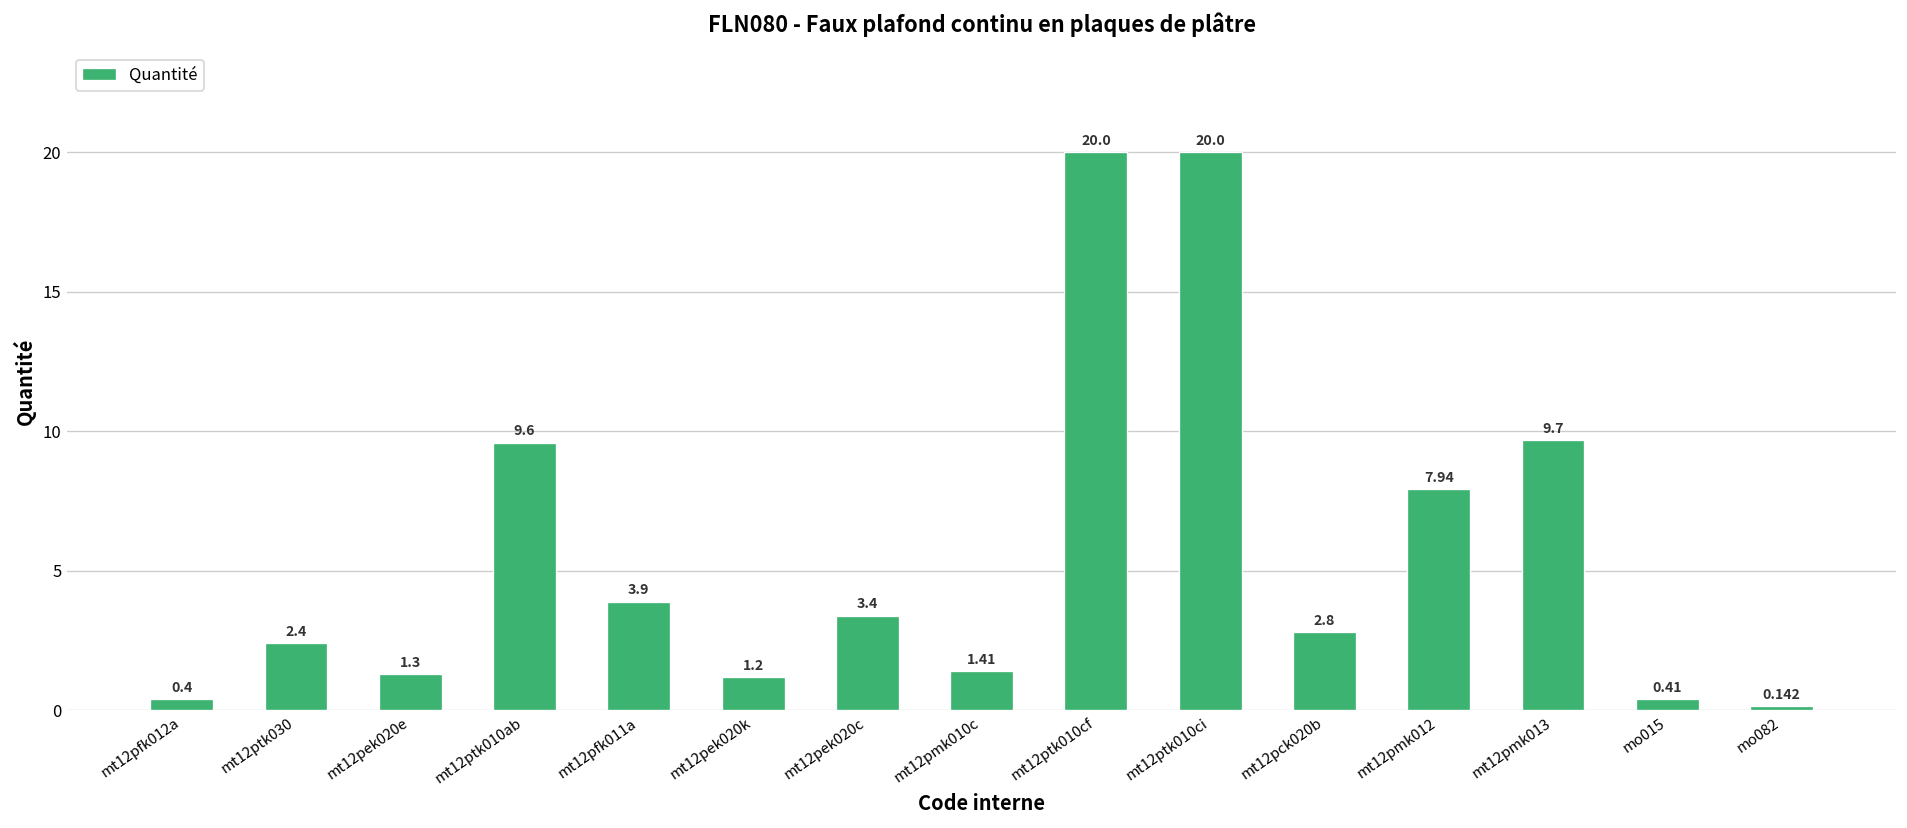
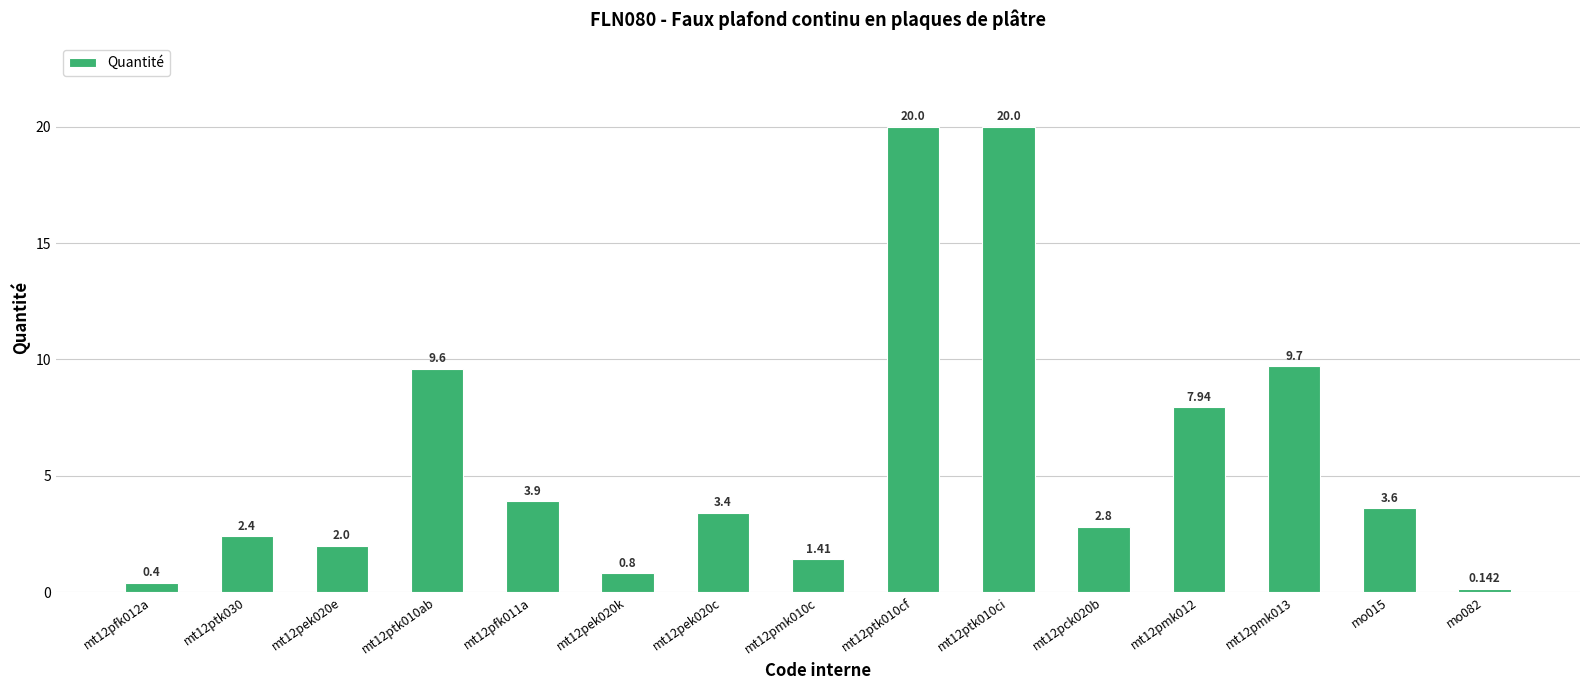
mt12pek020e: 1.3 -> 2.0
mt12pek020k: 1.2 -> 0.8
mo015: 0.41 -> 3.6
